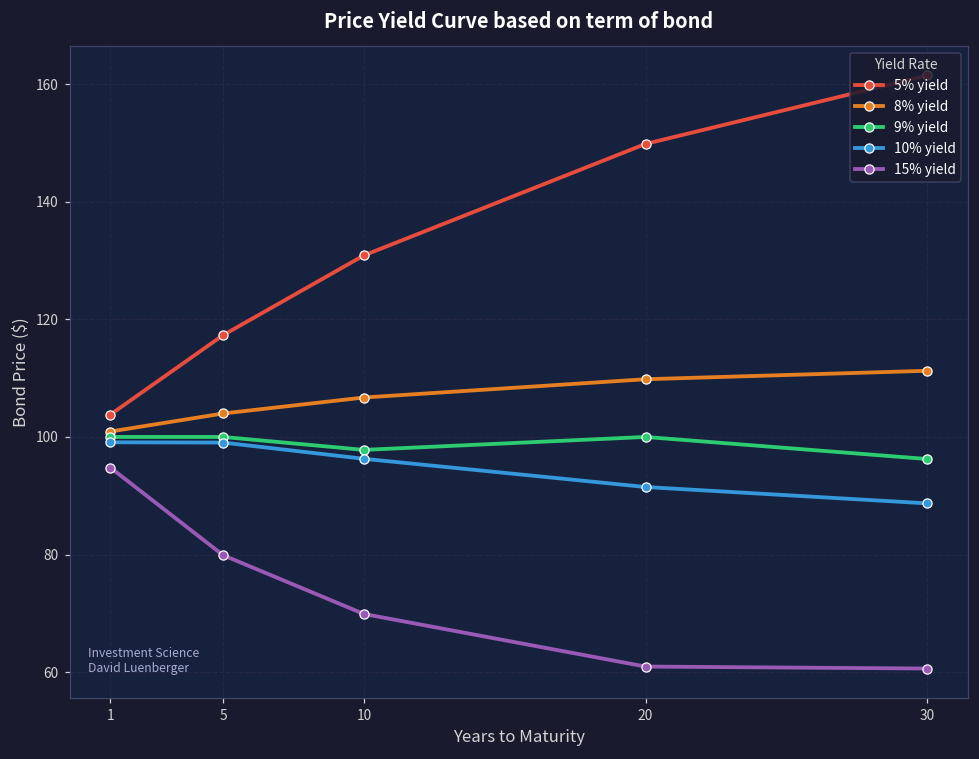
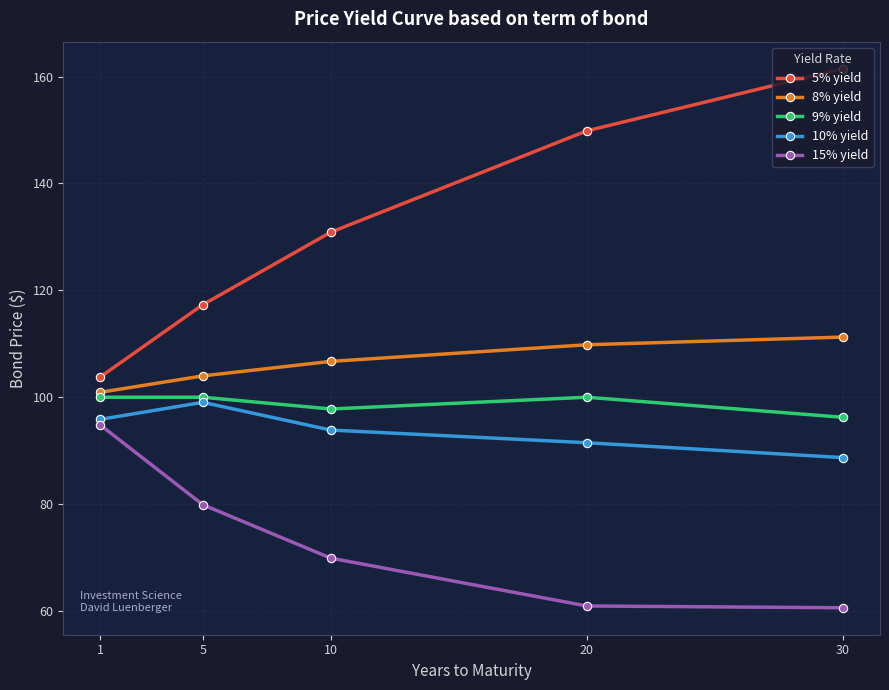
10% yield, 1: 99 -> 96
10% yield, 10: 96 -> 94
